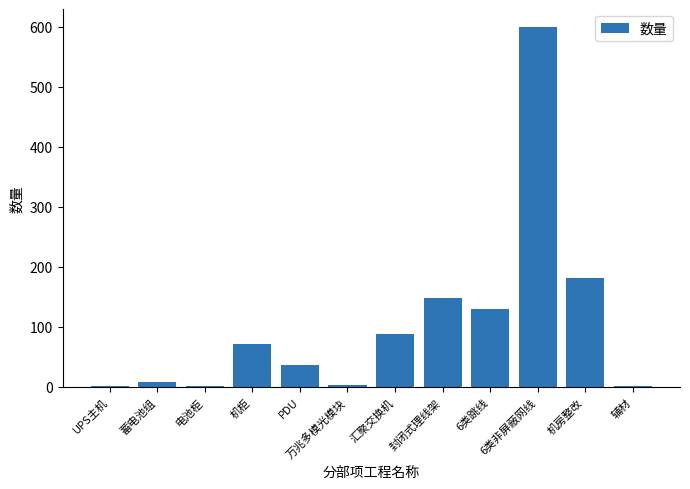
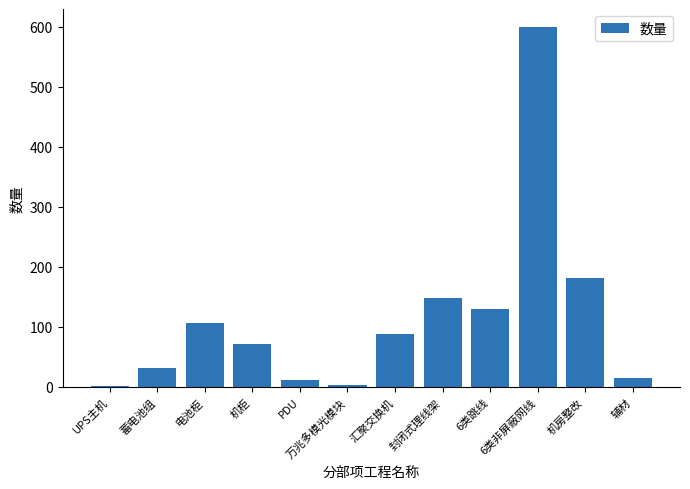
蓄电池组: 10 -> 30
电池柜: 0 -> 110
PDU: 40 -> 10
辅材: 0 -> 20
